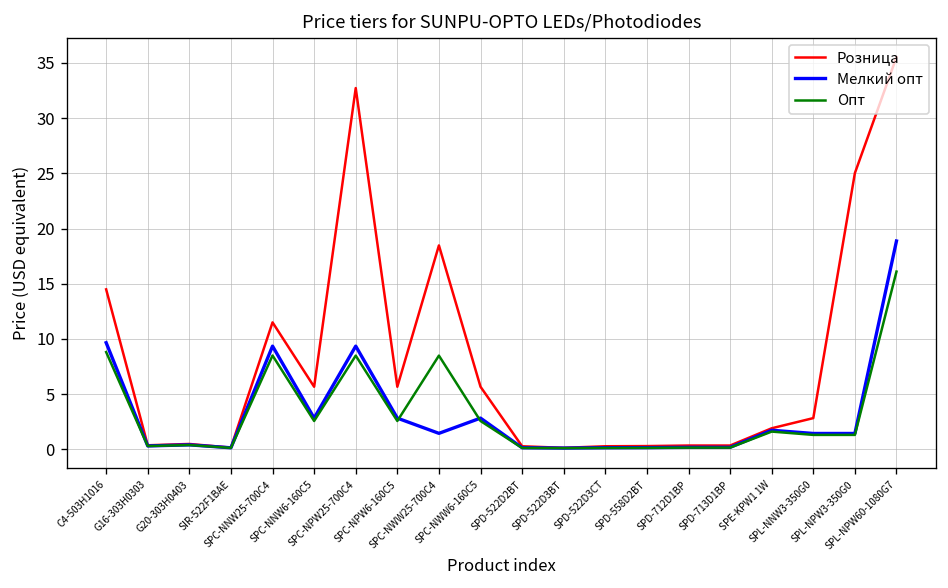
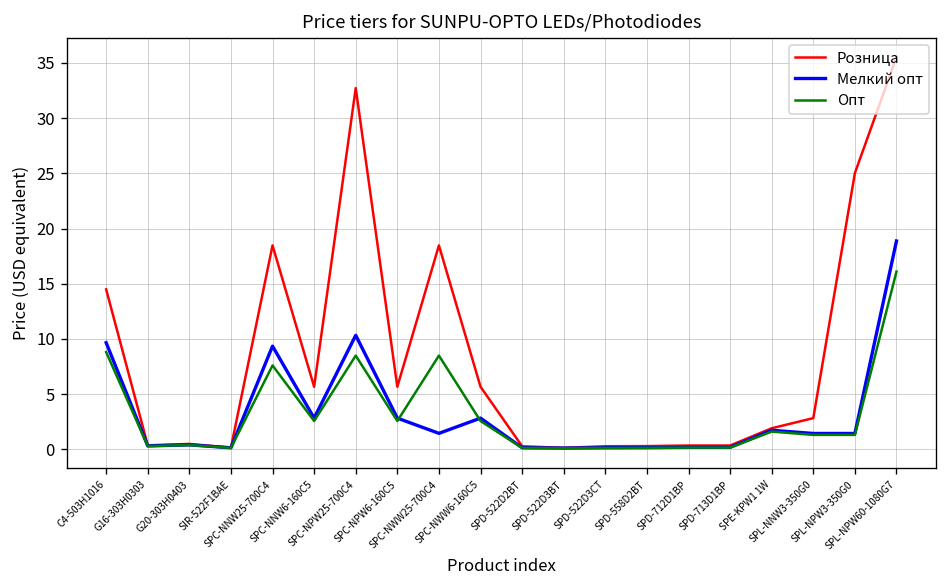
Розница, SPC-NNW25-700C4: 12 -> 18
Опт, SPC-NNW25-700C4: 9 -> 8
Мелкий опт, SPC-NPW25-700C4: 9 -> 10
